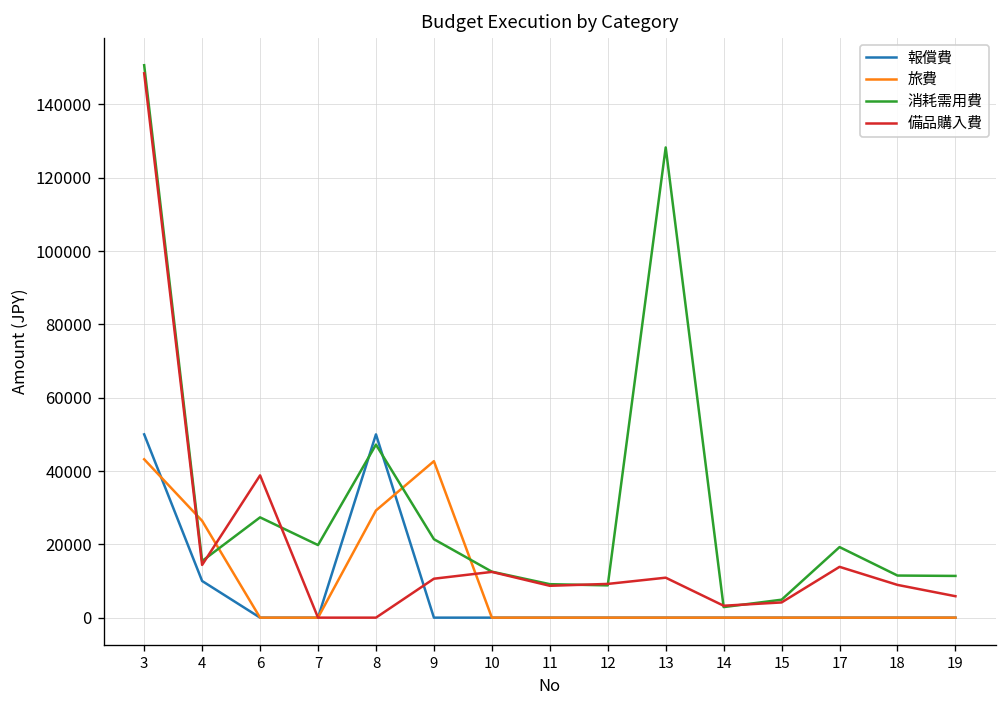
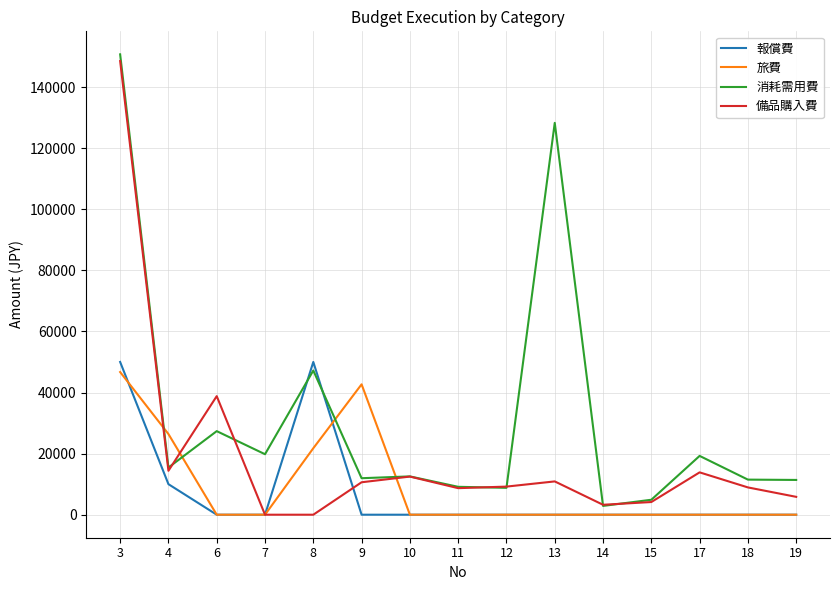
旅費, 3: 43000 -> 47000
旅費, 8: 29000 -> 22000
消耗需用費, 9: 21000 -> 12000
